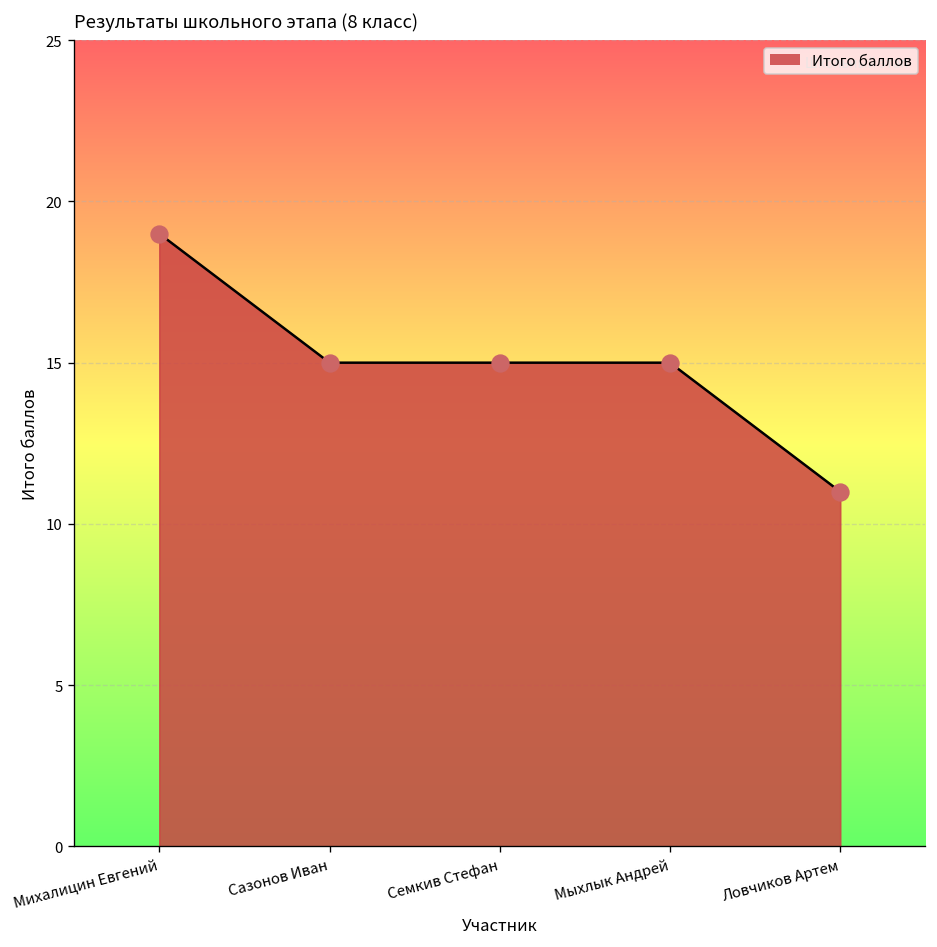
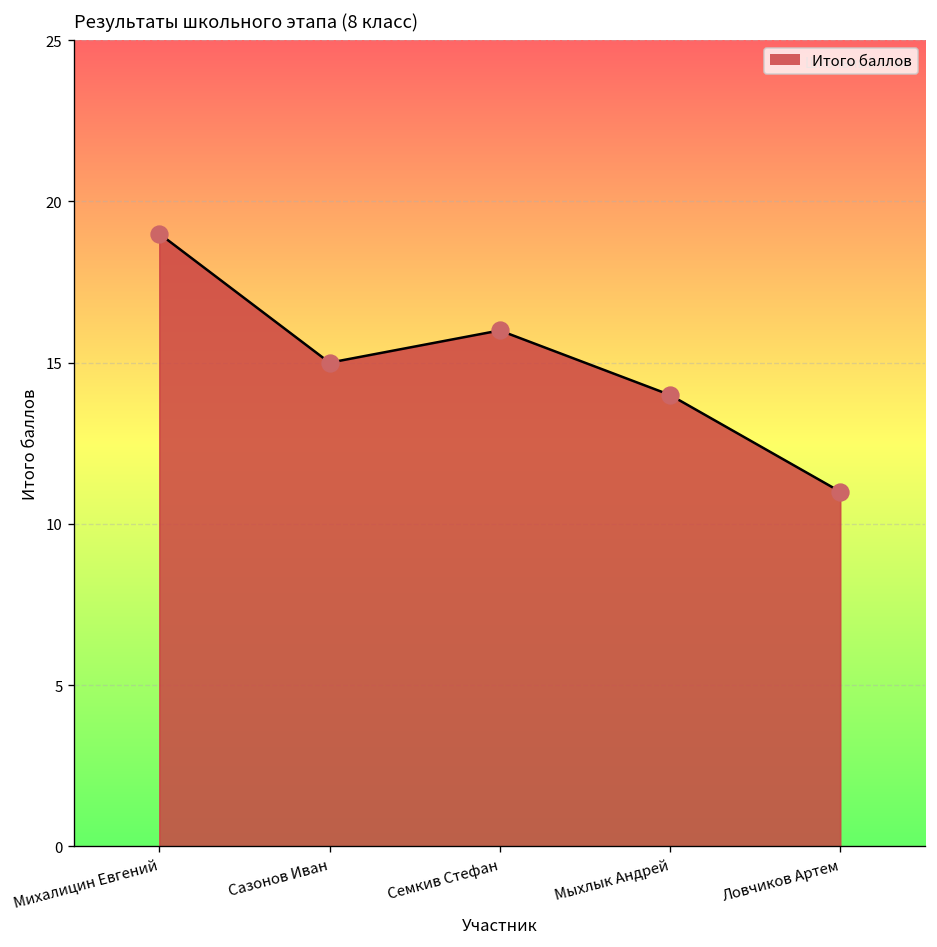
Семкив Стефан: 15 -> 16
Мыхлык Андрей: 15 -> 14
